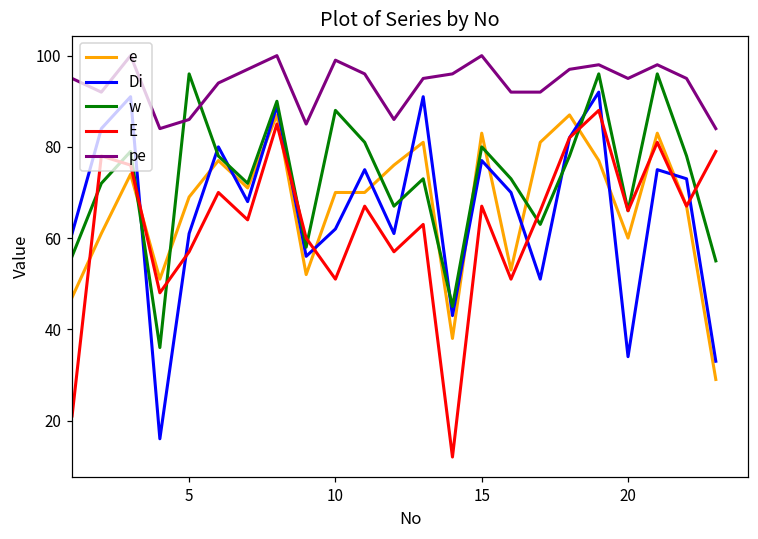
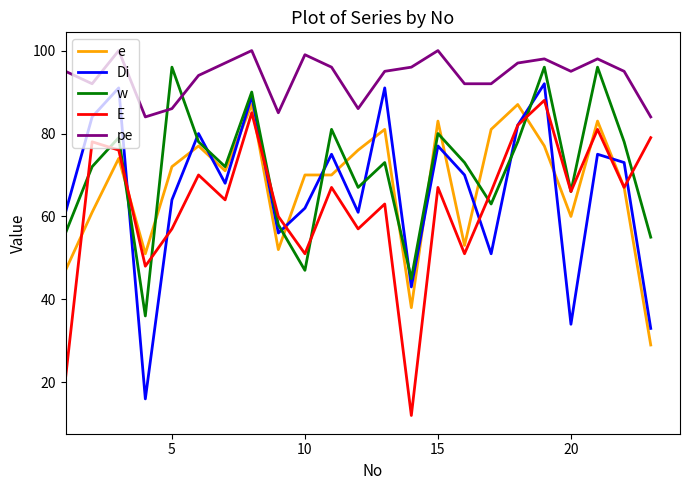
e, 5: 69 -> 72
Di, 5: 61 -> 64
w, 10: 88 -> 47
